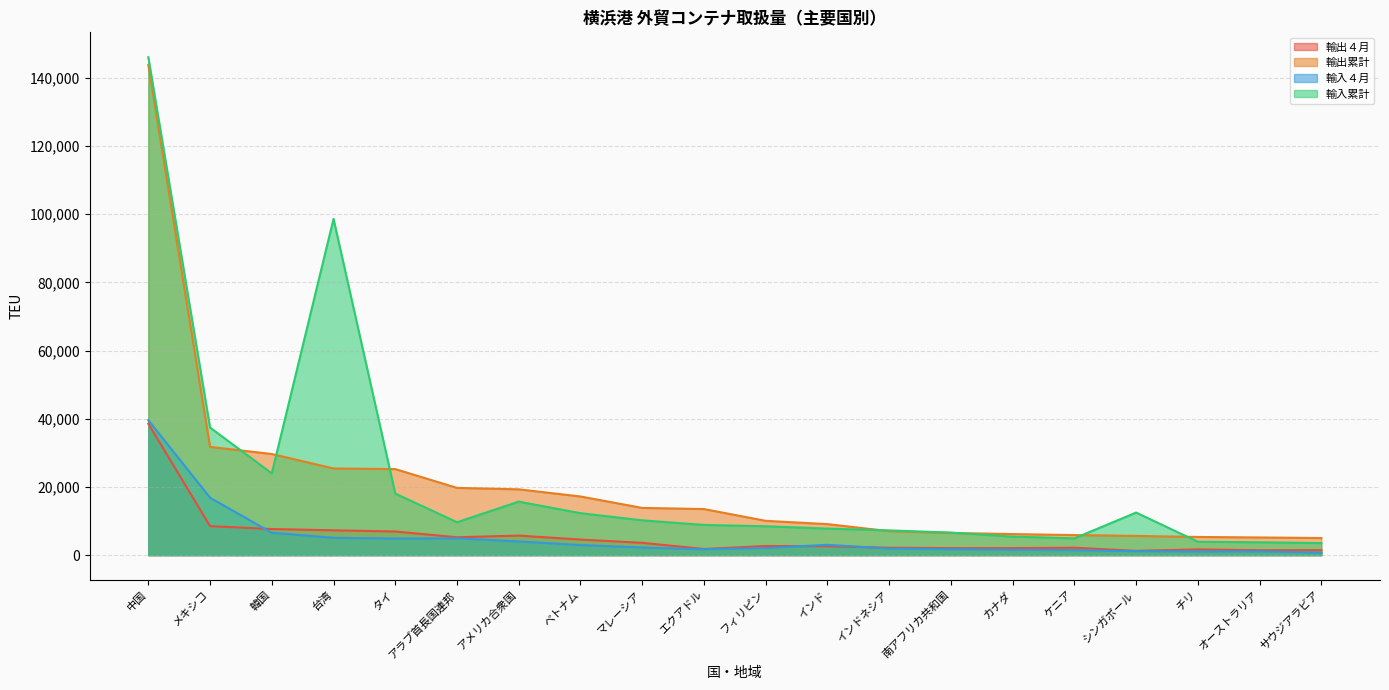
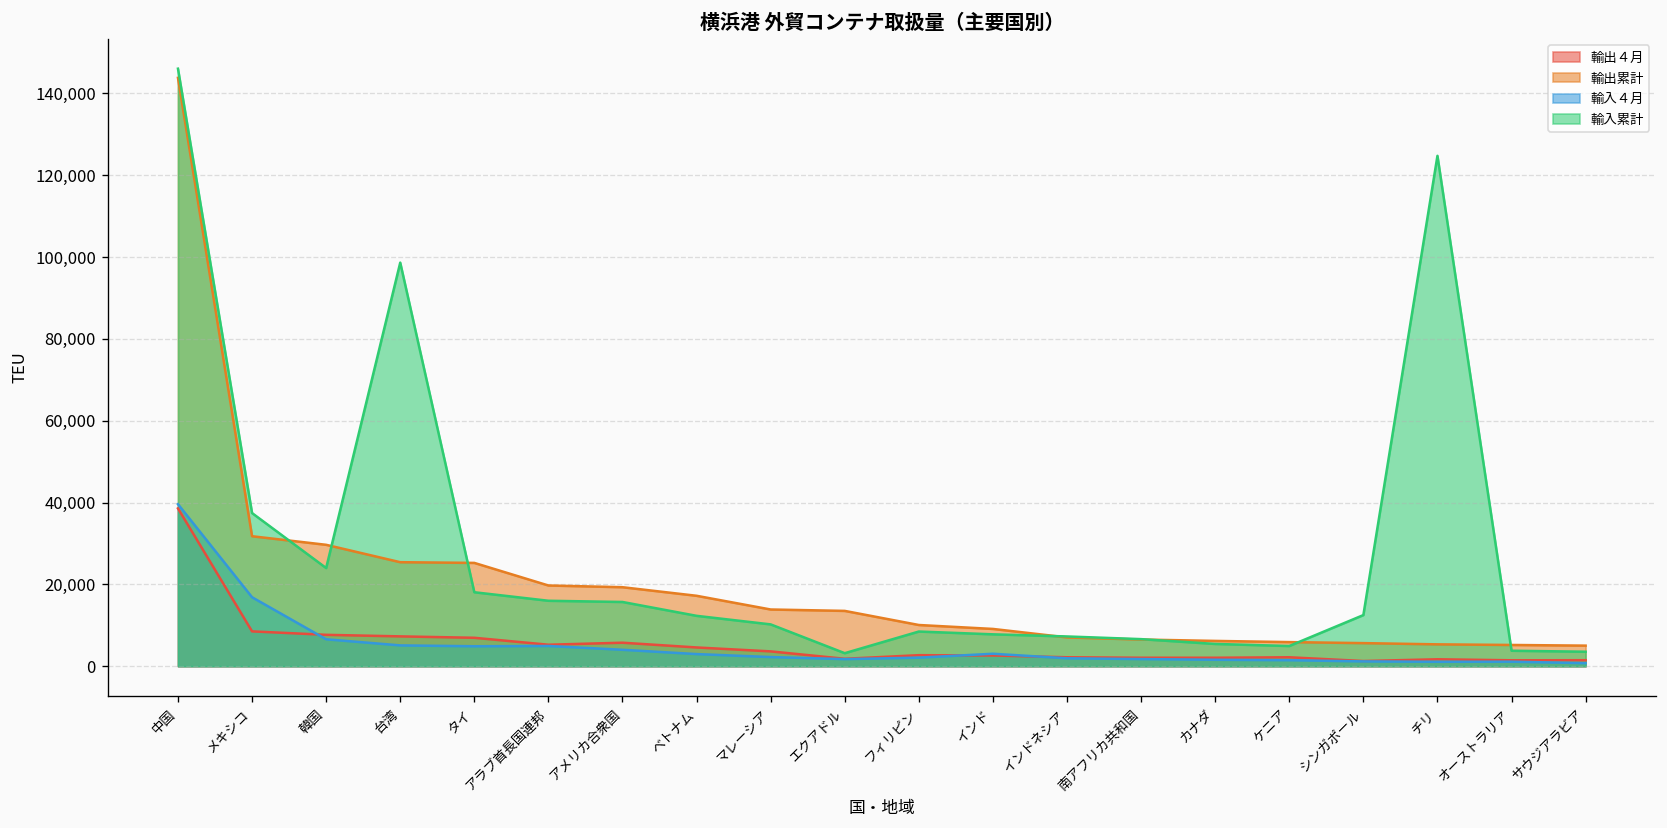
輸入累計, アラブ首長国連邦: 10,000 -> 16,000
輸入累計, エクアドル: 9,000 -> 3,000
輸入累計, チリ: 4,000 -> 125,000
